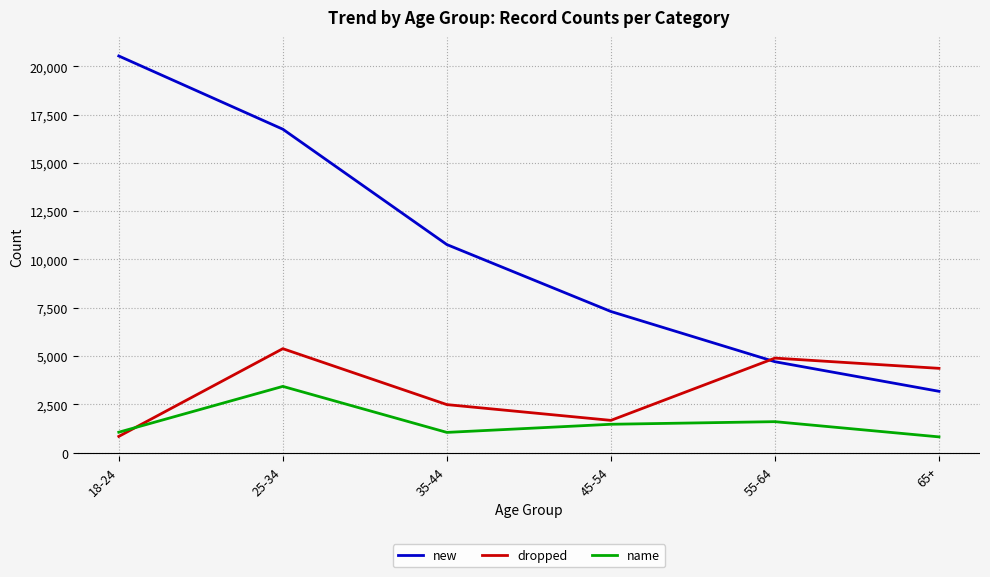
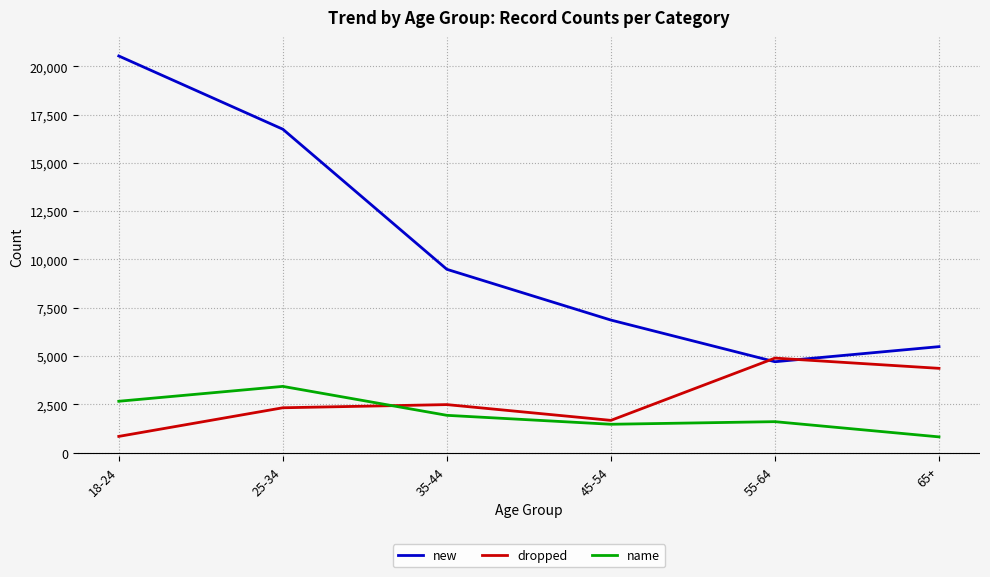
name, 18-24: 1,100 -> 2,700
dropped, 25-34: 5,400 -> 2,300
new, 35-44: 10,800 -> 9,500
name, 35-44: 1,000 -> 1,900
new, 45-54: 7,300 -> 6,900
new, 65+: 3,200 -> 5,500
